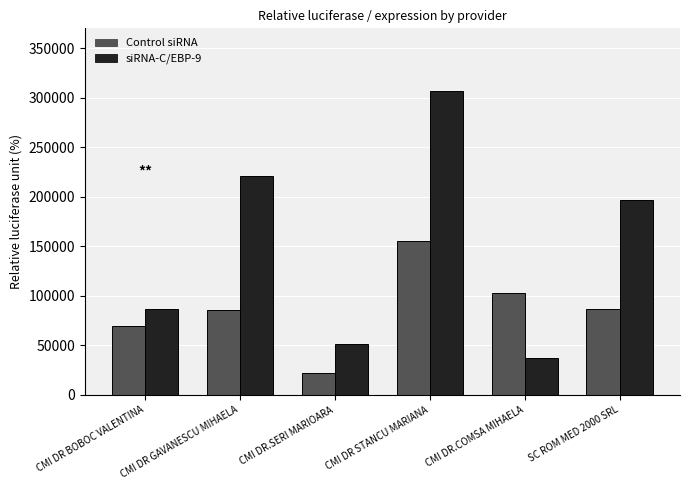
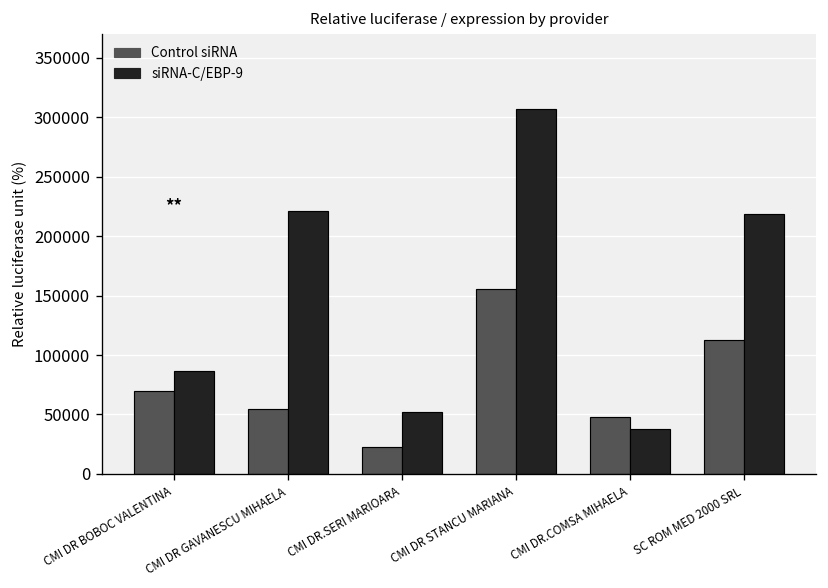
Control siRNA, CMI DR GAVANESCU MIHAELA: 90000 -> 50000
Control siRNA, CMI DR.COMSA MIHAELA: 100000 -> 50000
Control siRNA, SC ROM MED 2000 SRL: 90000 -> 110000
siRNA-C/EBP-9, SC ROM MED 2000 SRL: 200000 -> 220000
